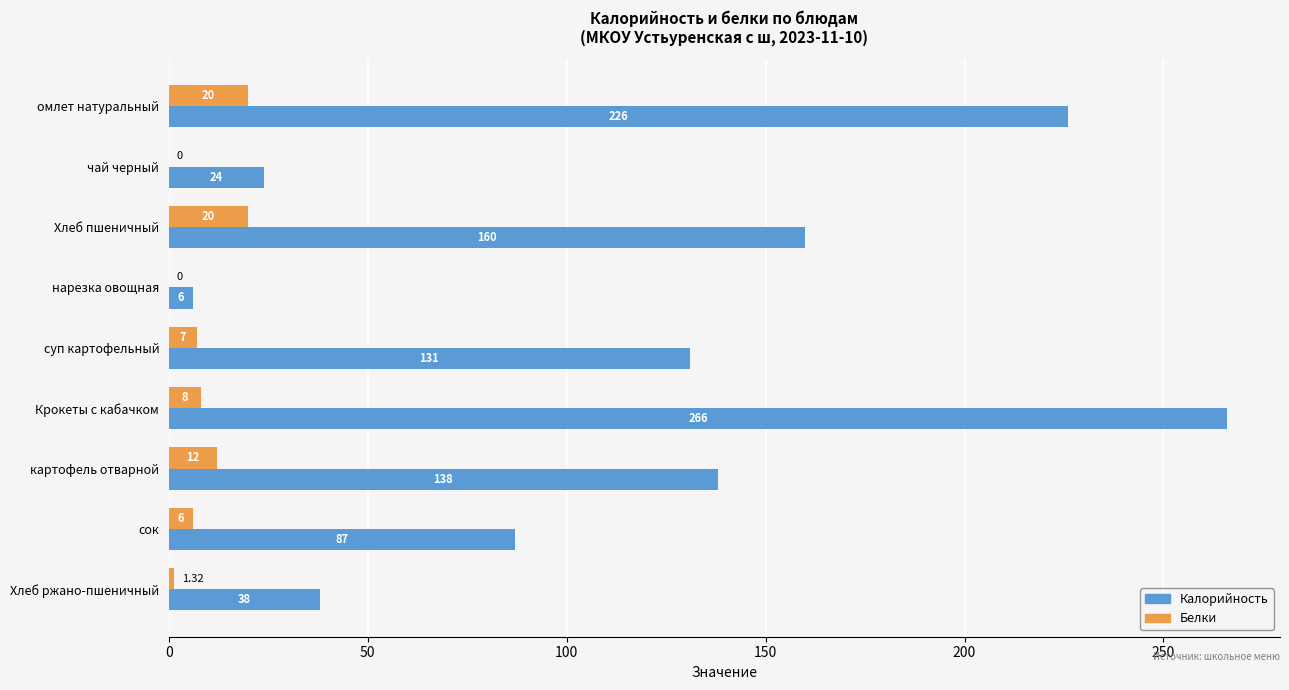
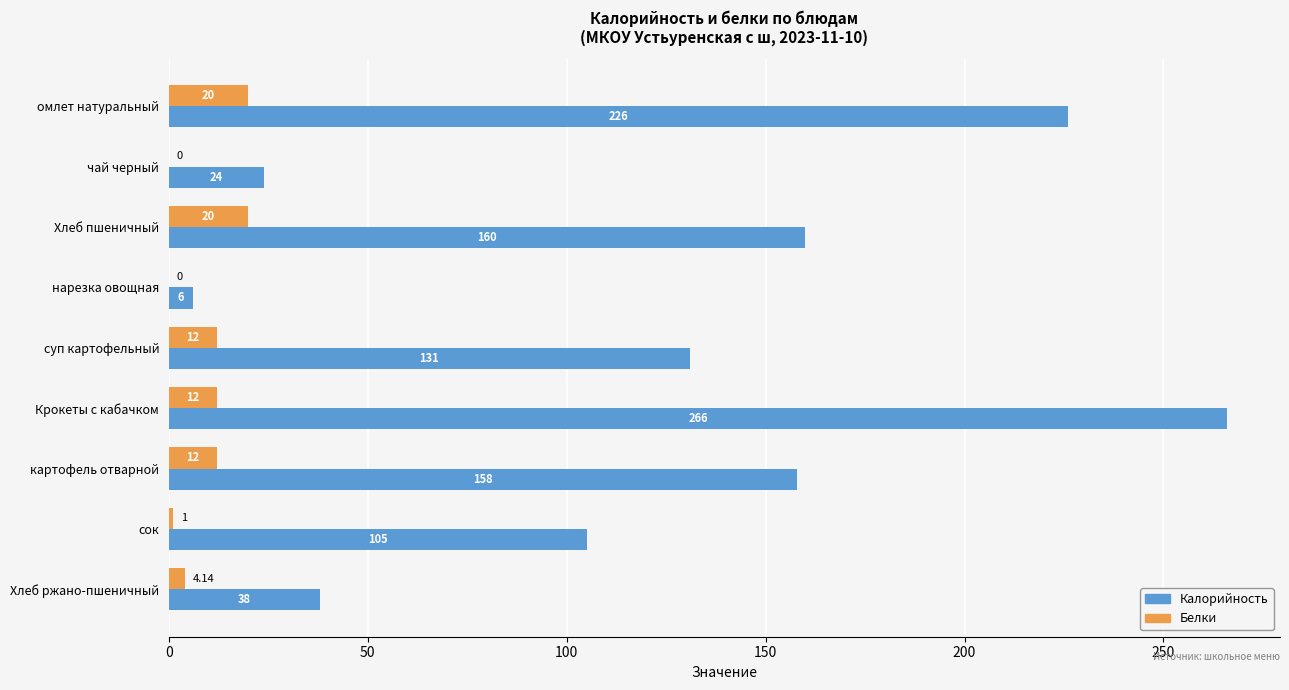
Белки, суп картофельный: 7 -> 12
Белки, Крокеты с кабачком: 8 -> 12
Калорийность, картофель отварной: 138 -> 158
Белки, сок: 6 -> 1
Калорийность, сок: 87 -> 105
Белки, Хлеб ржано-пшеничный: 1.32 -> 4.14
